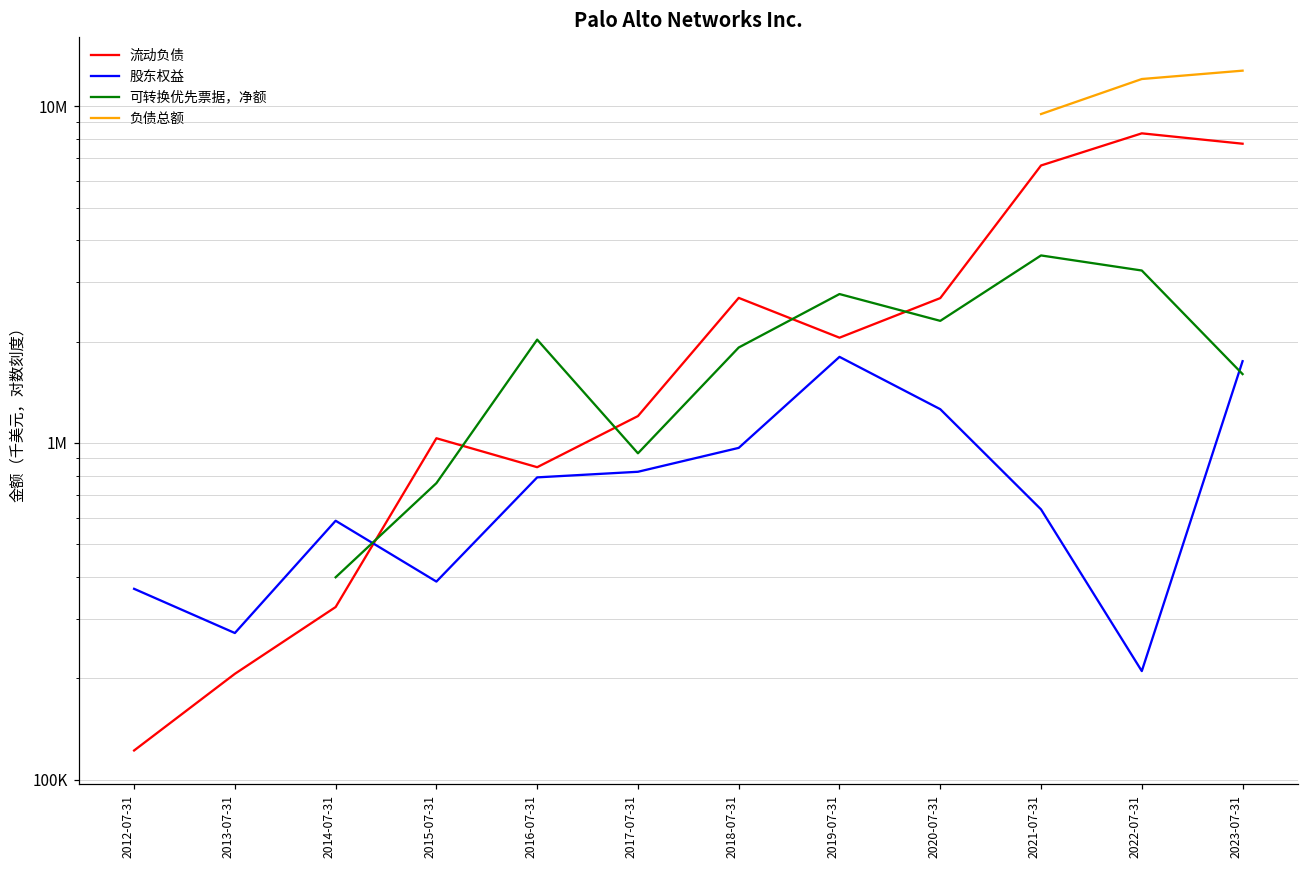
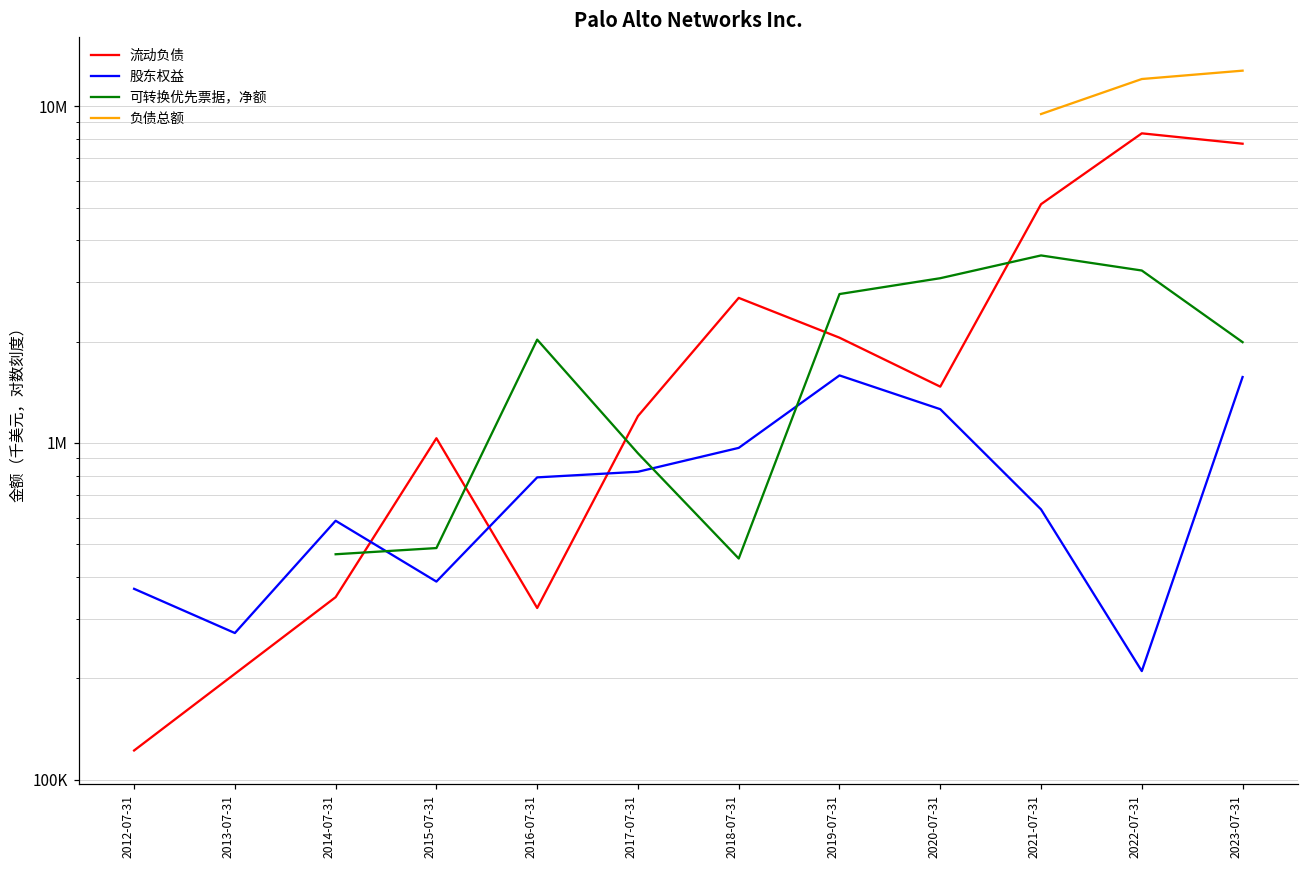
流动负债, 2014-07-31: 330000 -> 350000
可转换优先票据，净额, 2014-07-31: 400000 -> 470000
可转换优先票据，净额, 2015-07-31: 760000 -> 490000
流动负债, 2016-07-31: 850000 -> 320000
可转换优先票据，净额, 2018-07-31: 1900000 -> 450000
股东权益, 2019-07-31: 1800000 -> 1600000
流动负债, 2020-07-31: 2700000 -> 1500000
可转换优先票据，净额, 2020-07-31: 2300000 -> 3100000
流动负债, 2021-07-31: 6700000 -> 5100000
股东权益, 2023-07-31: 1700000 -> 1600000
可转换优先票据，净额, 2023-07-31: 1600000 -> 2000000
